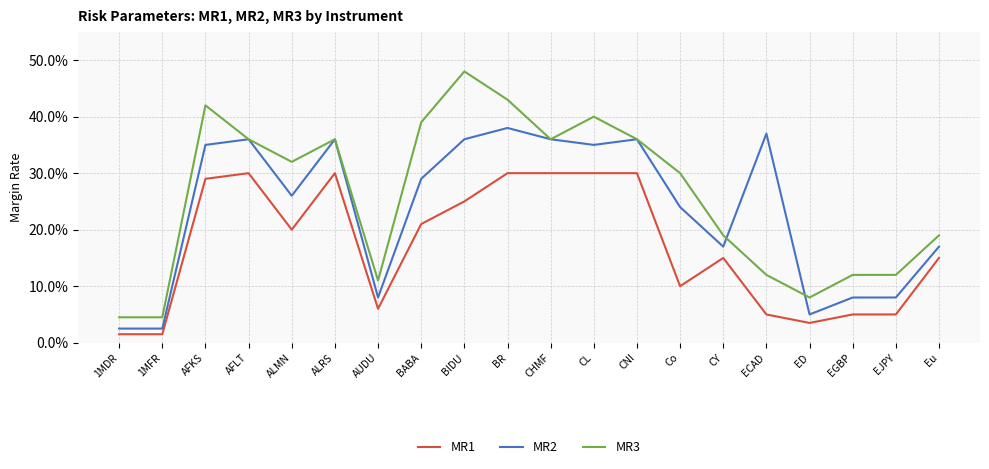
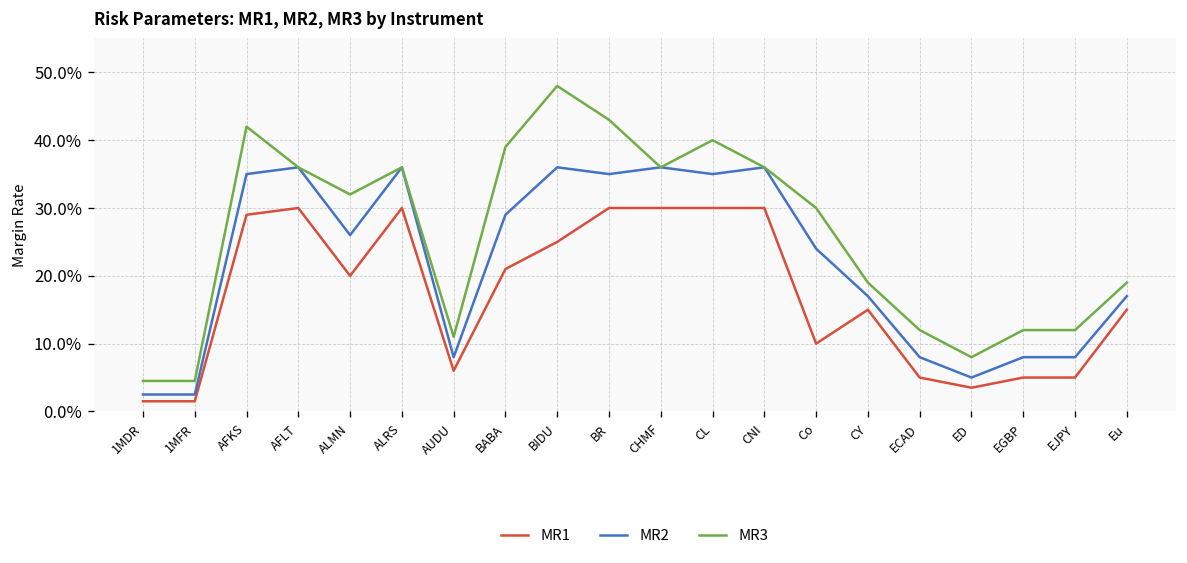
MR2, BR: 38% -> 35%
MR2, ECAD: 37% -> 8%
